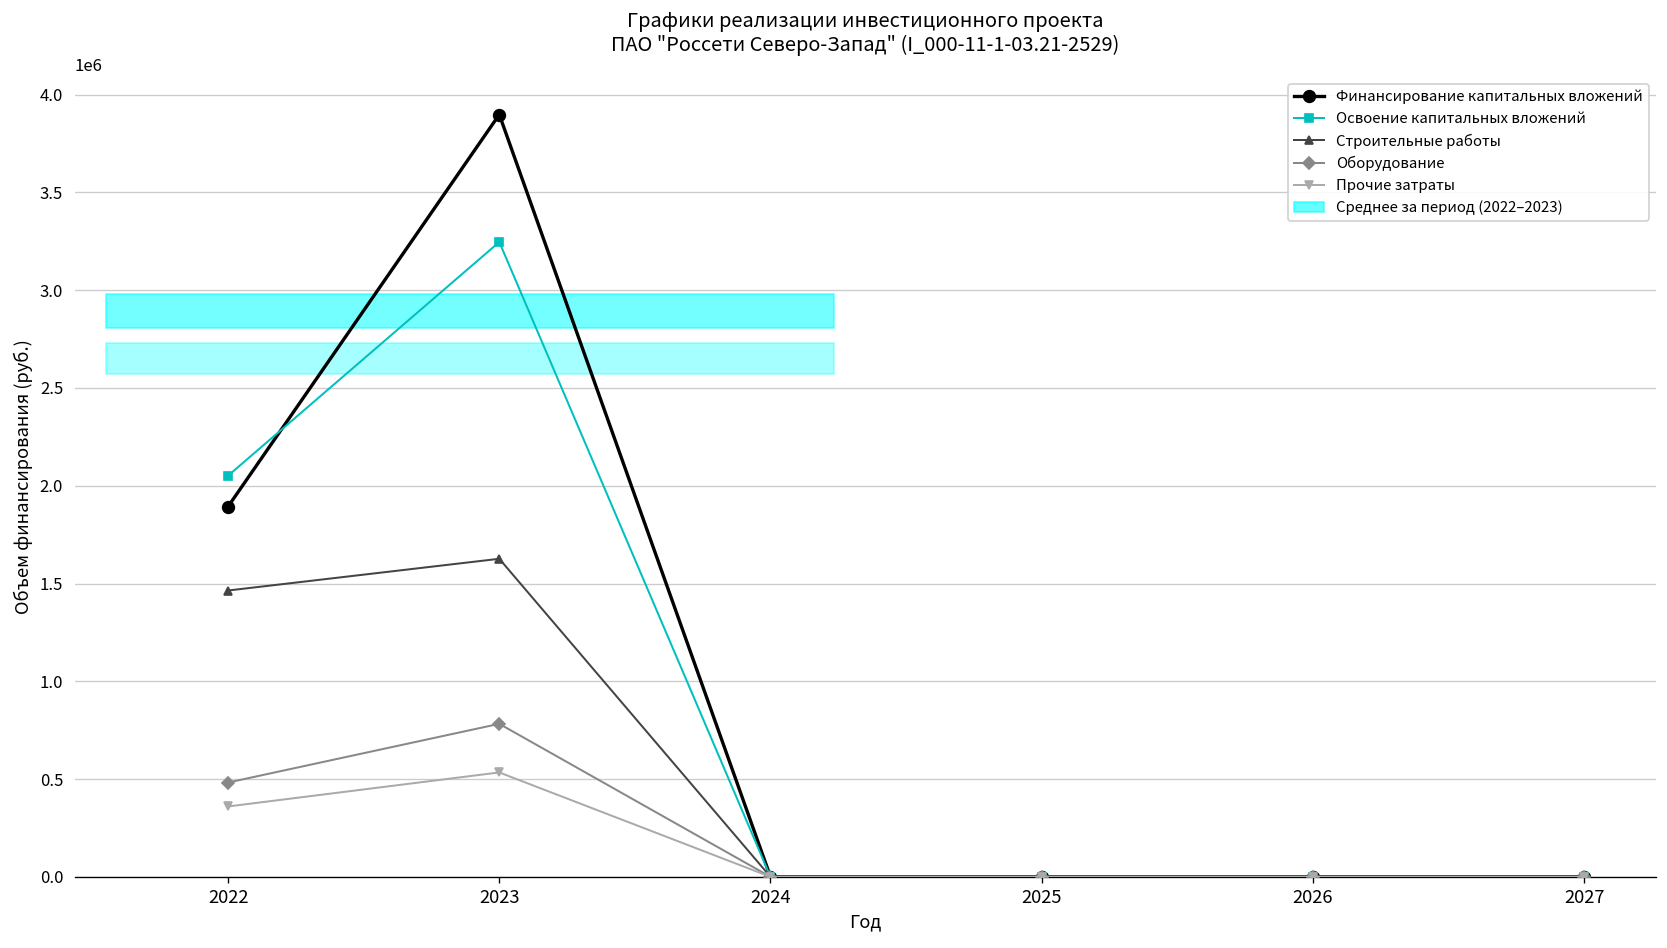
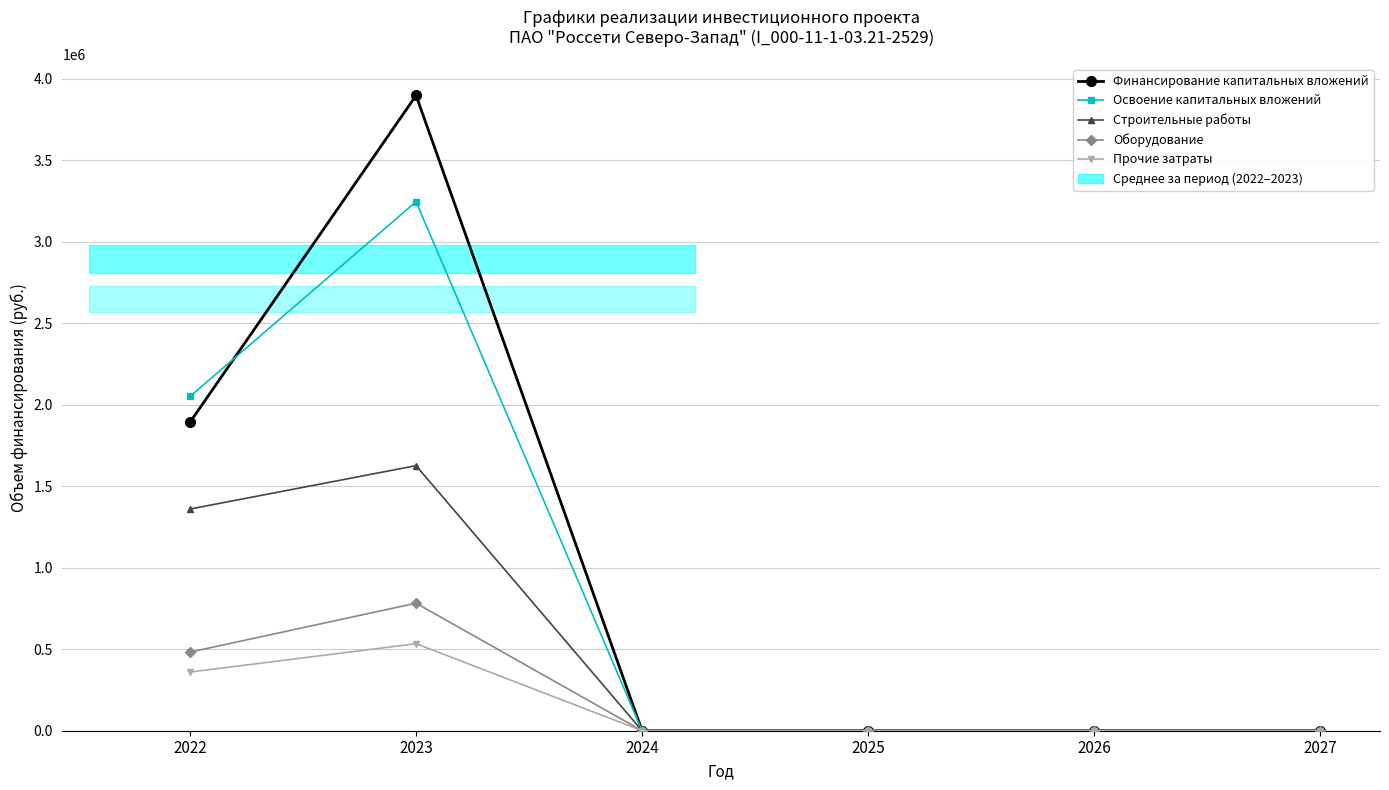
Строительные работы, 2022: 1460000 -> 1360000
